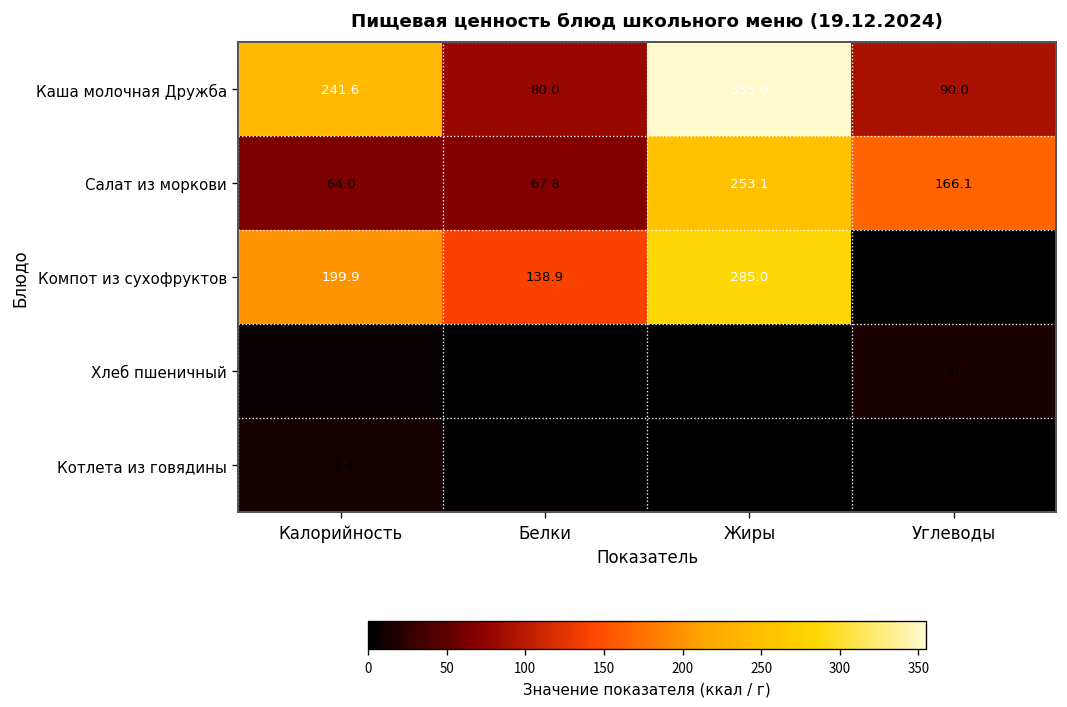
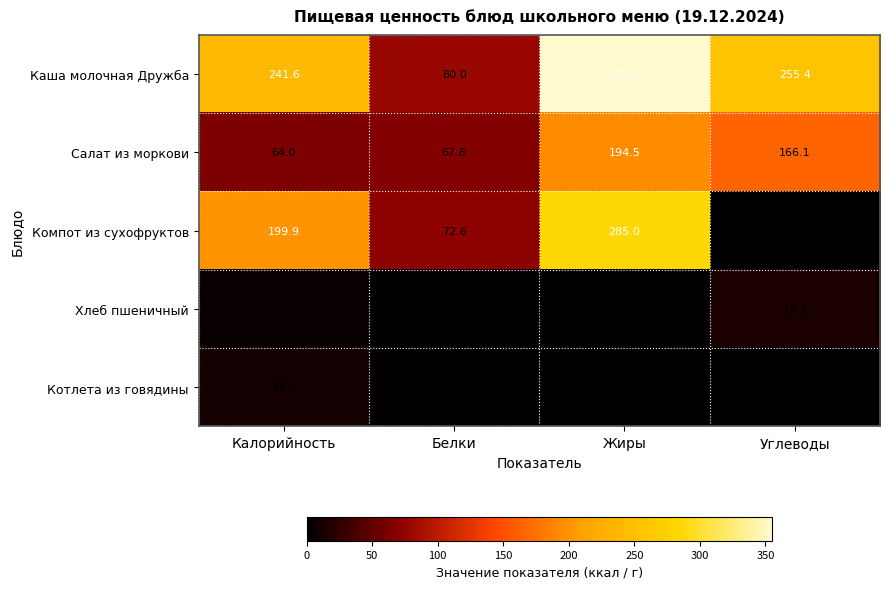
Каша молочная Дружба, Углеводы: 90.0 -> 255.4
Салат из моркови, Жиры: 253.1 -> 194.5
Компот из сухофруктов, Белки: 138.9 -> 72.6
